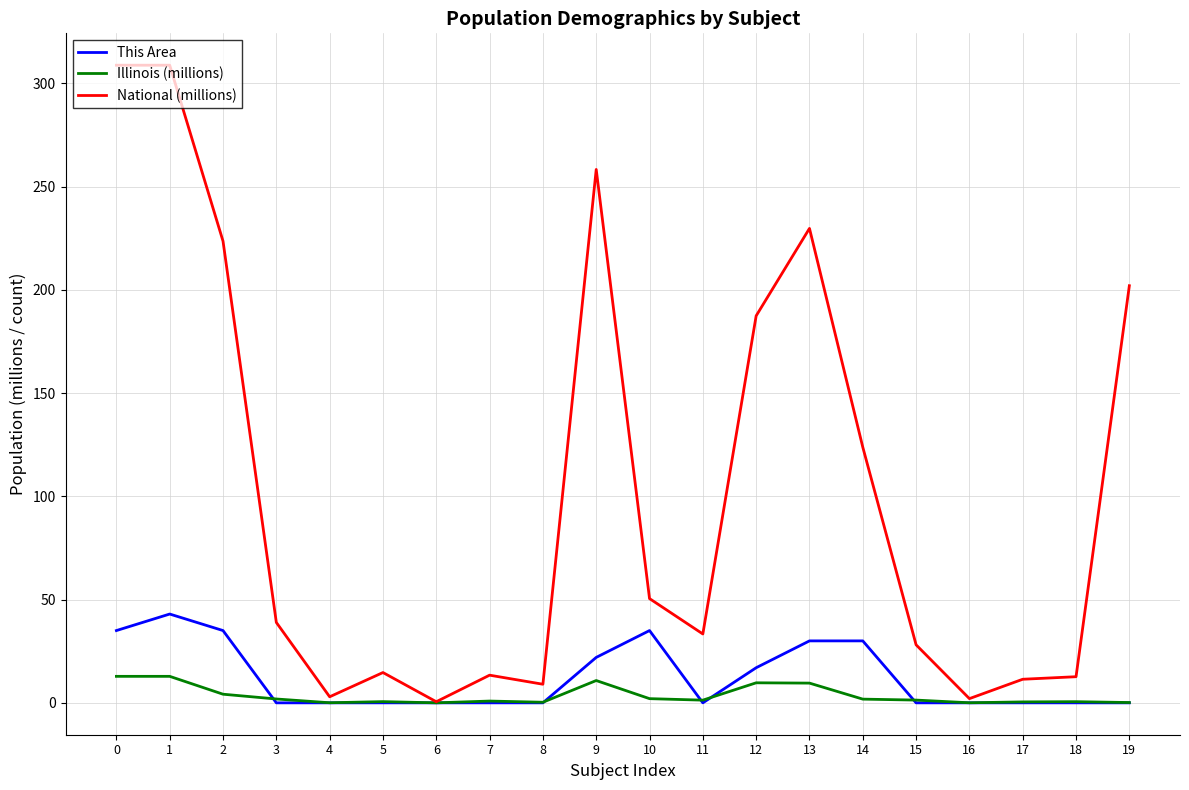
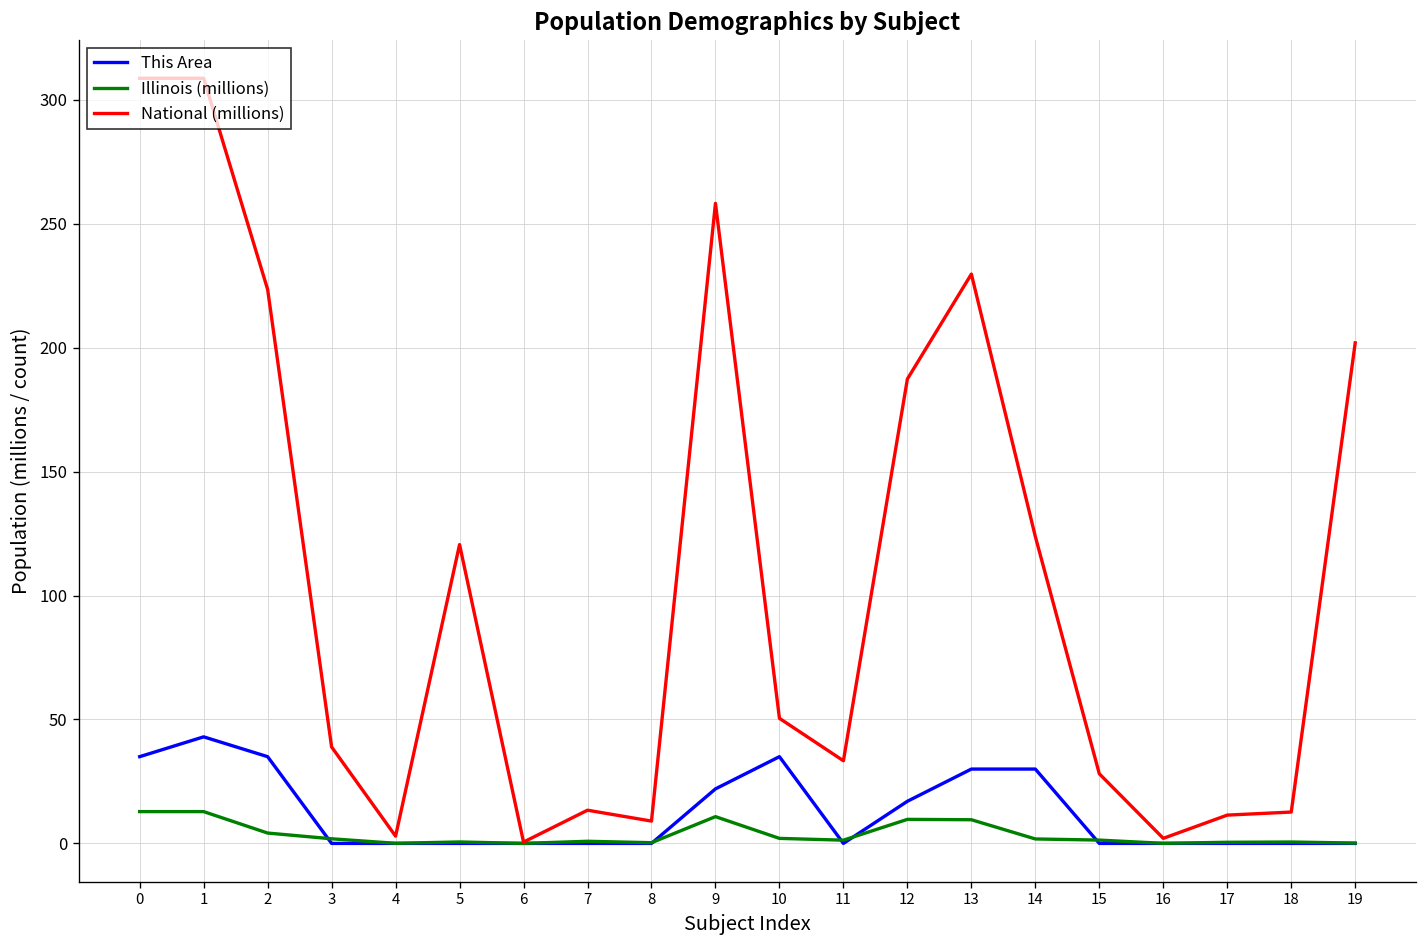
National (millions), 5: 15 -> 121
